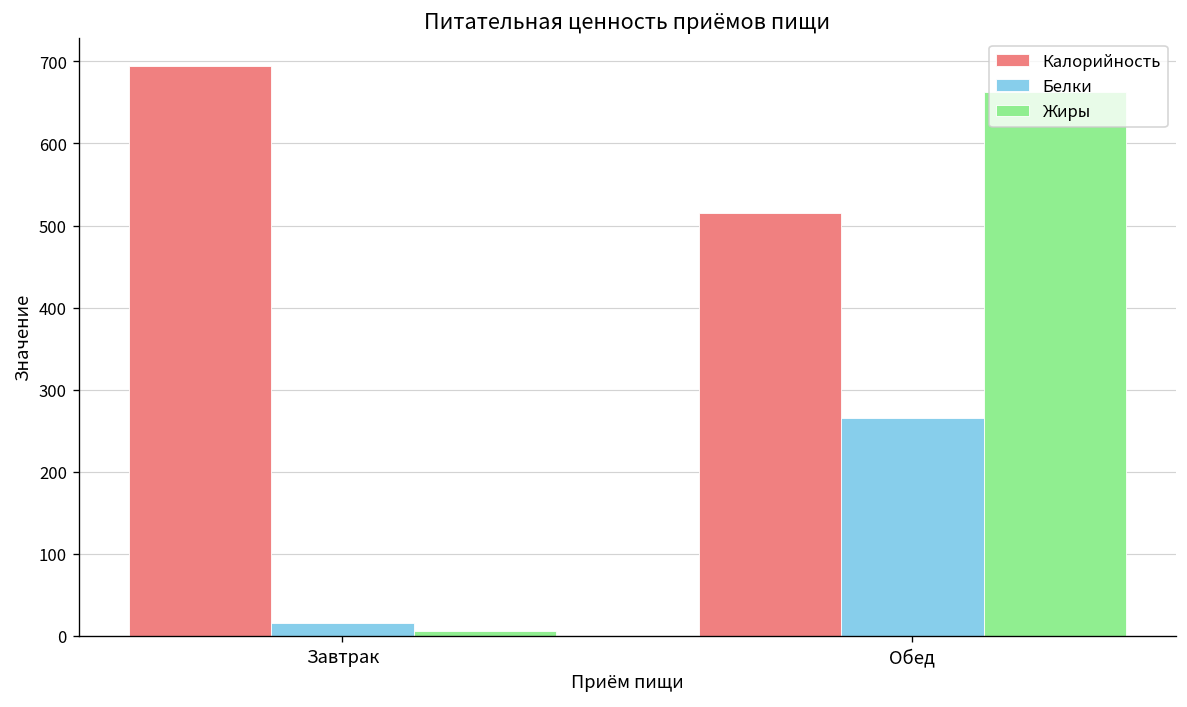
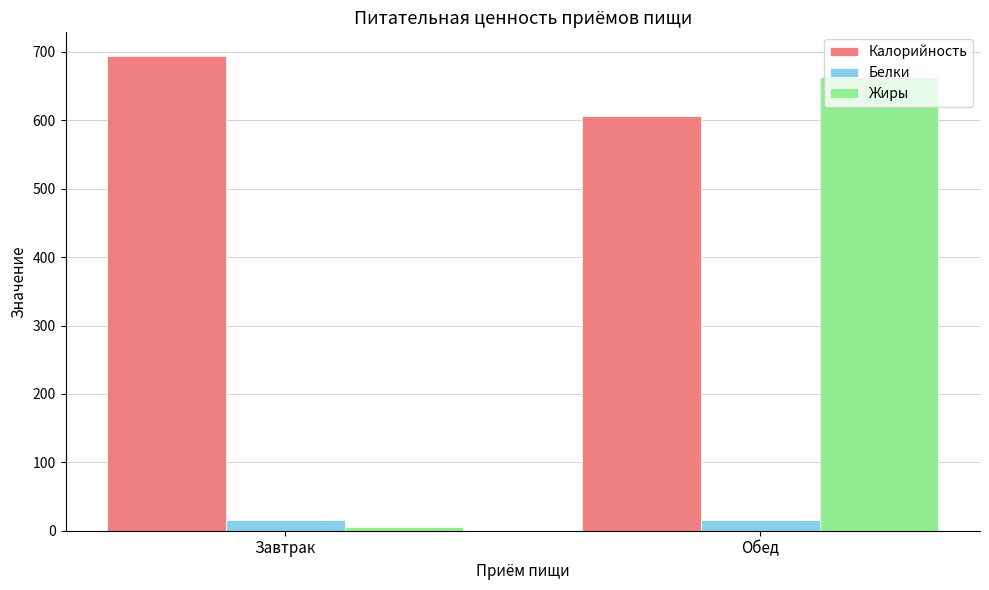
Калорийность, Обед: 520 -> 610
Белки, Обед: 270 -> 20
